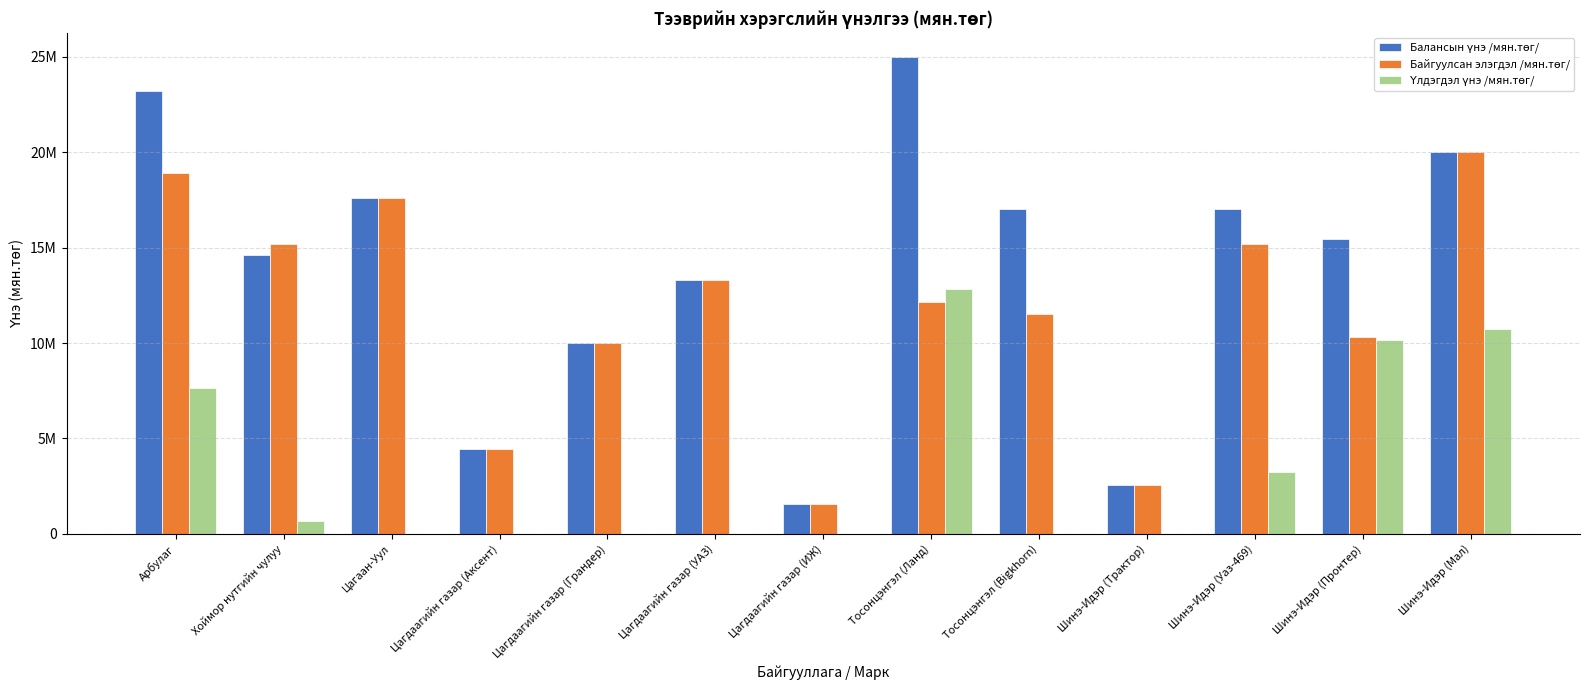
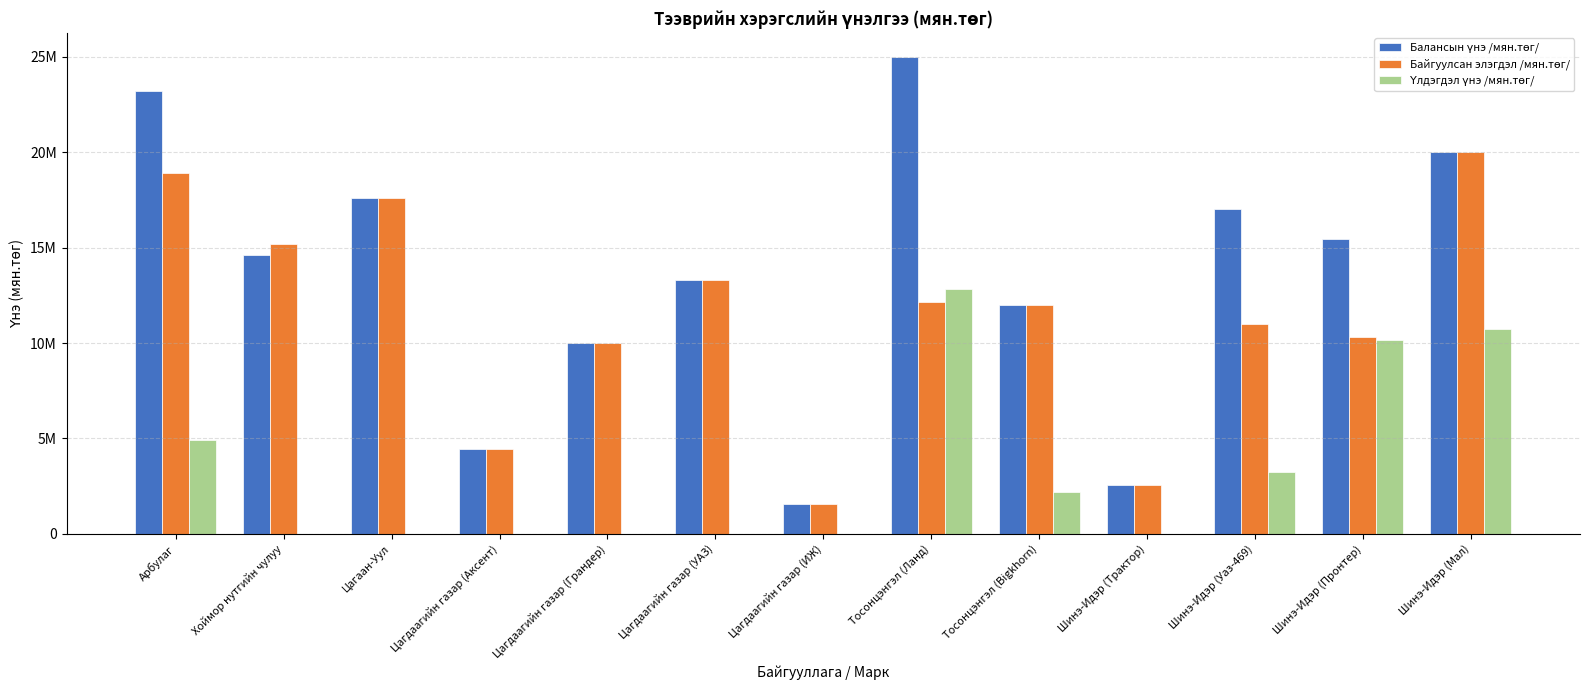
Үлдэгдэл үнэ /мян.төг/, Арбулаг: 7600000 -> 4900000
Үлдэгдэл үнэ /мян.төг/, Хоймор нутгийн чулуу: 700000 -> 0
Балансын үнэ /мян.төг/, Тосонцэнгэл (Bigkhorn): 17000000 -> 12000000
Байгуулсан элэгдэл /мян.төг/, Тосонцэнгэл (Bigkhorn): 11500000 -> 12000000
Үлдэгдэл үнэ /мян.төг/, Тосонцэнгэл (Bigkhorn): 0 -> 2200000
Байгуулсан элэгдэл /мян.төг/, Шинэ-Идэр (Уаз-469): 15200000 -> 11000000
